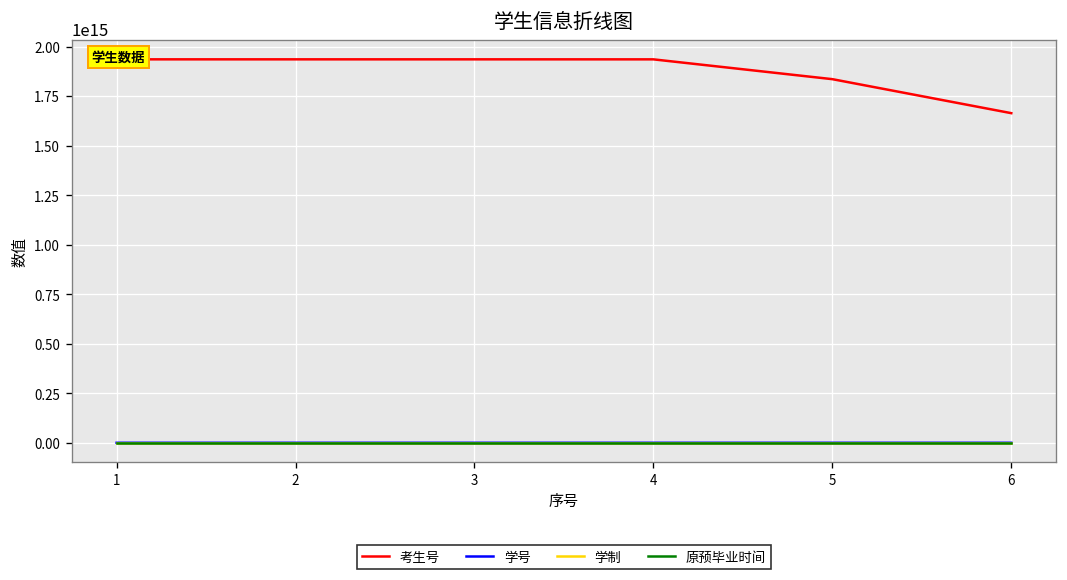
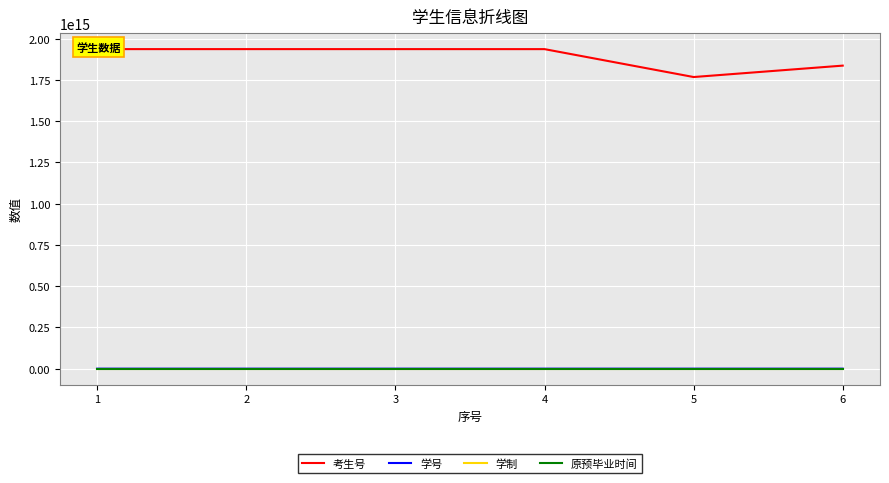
考生号, 5: 1840000000000000 -> 1770000000000000
考生号, 6: 1660000000000000 -> 1840000000000000
